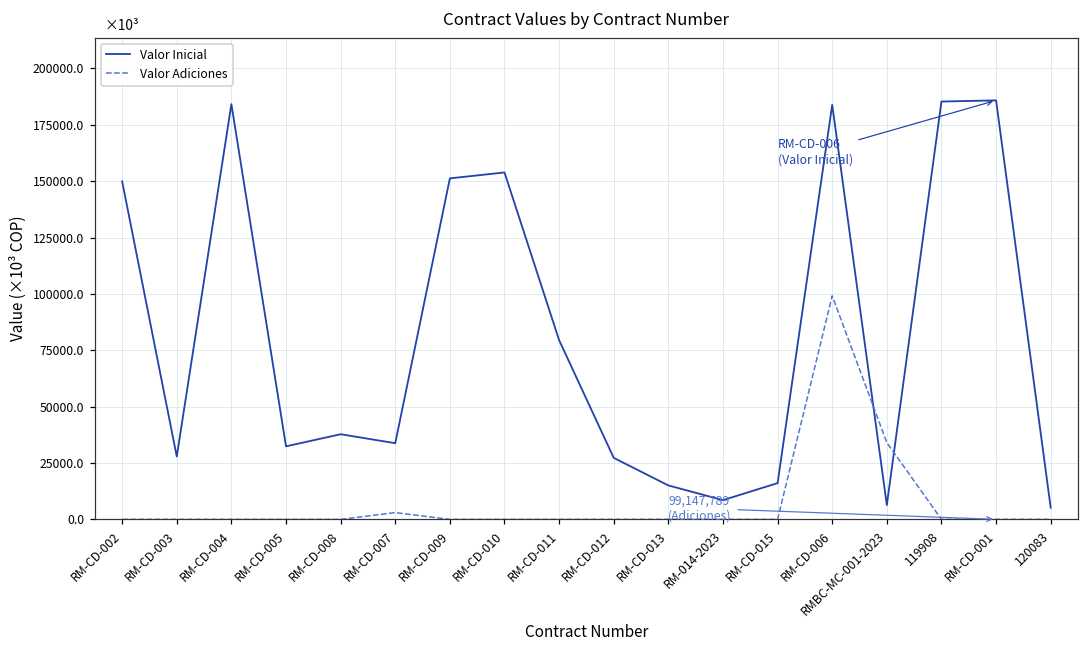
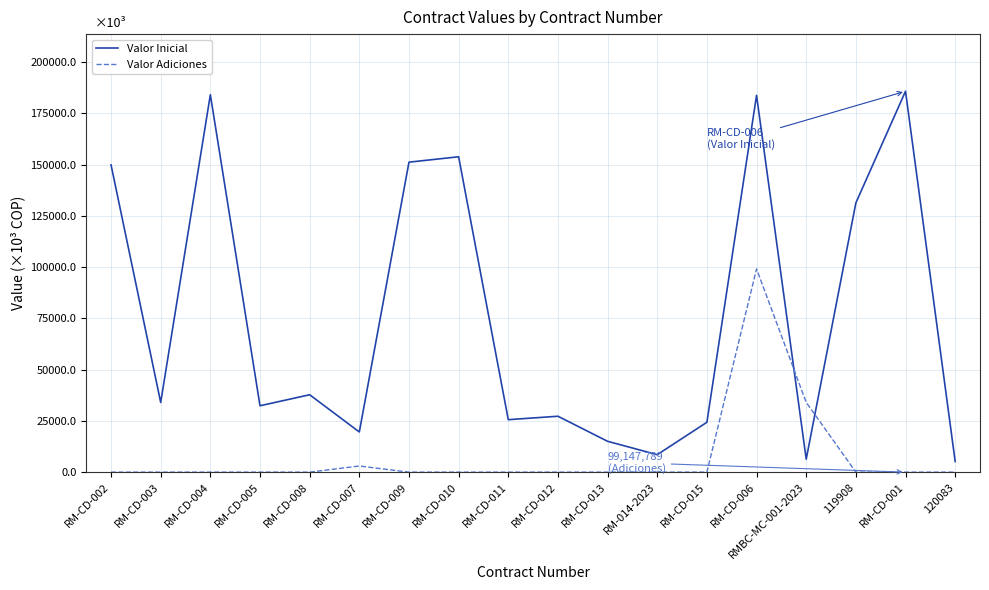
Valor Inicial, RM-CD-003: 28000 -> 34000
Valor Inicial, RM-CD-007: 34000 -> 20000
Valor Inicial, RM-CD-011: 79000 -> 26000
Valor Inicial, RM-CD-015: 16000 -> 24000
Valor Inicial, 119908: 185000 -> 131000
